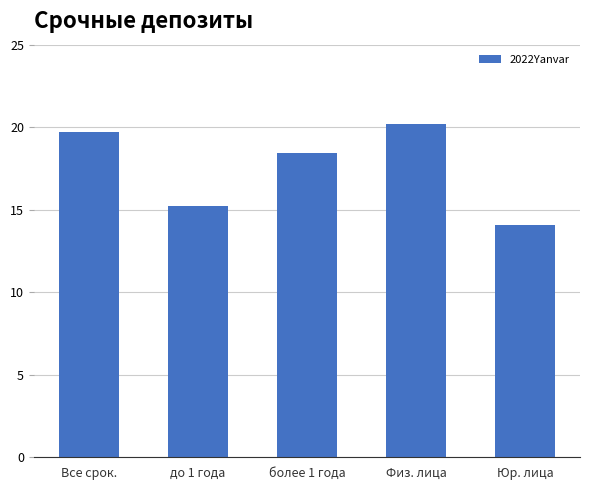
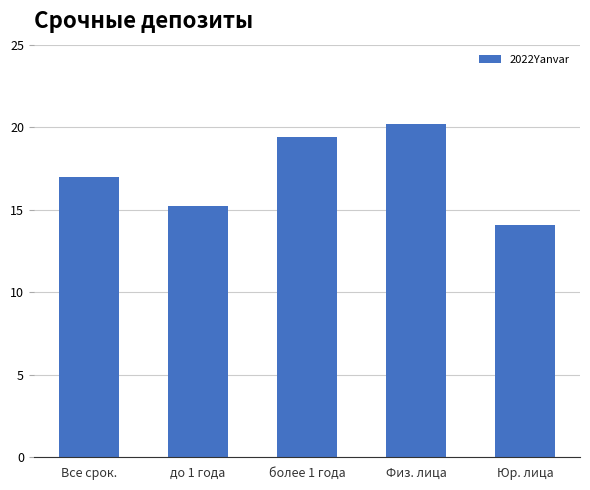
Все срок.: 19.7 -> 17.0
более 1 года: 18.4 -> 19.4
